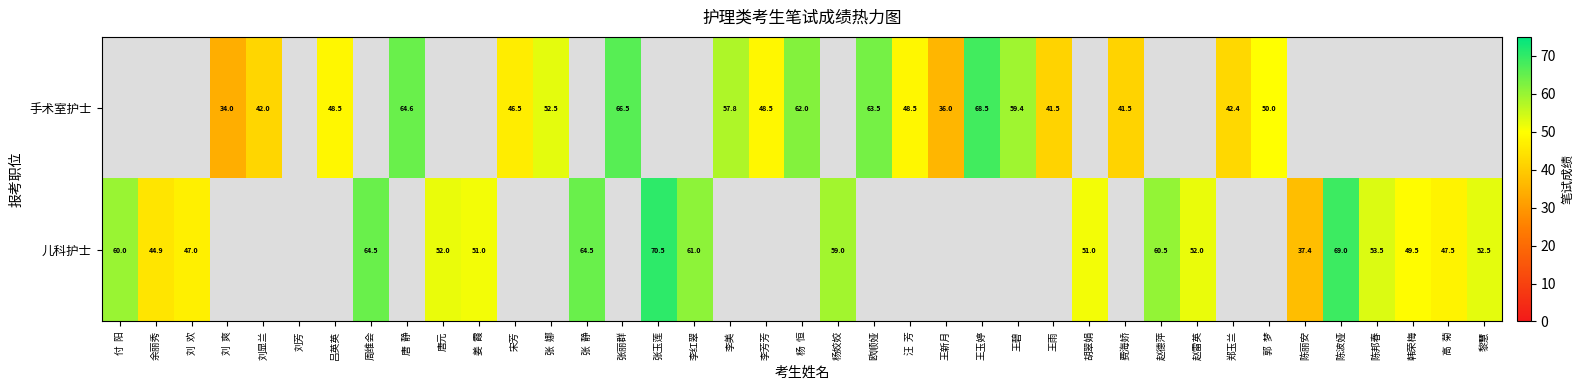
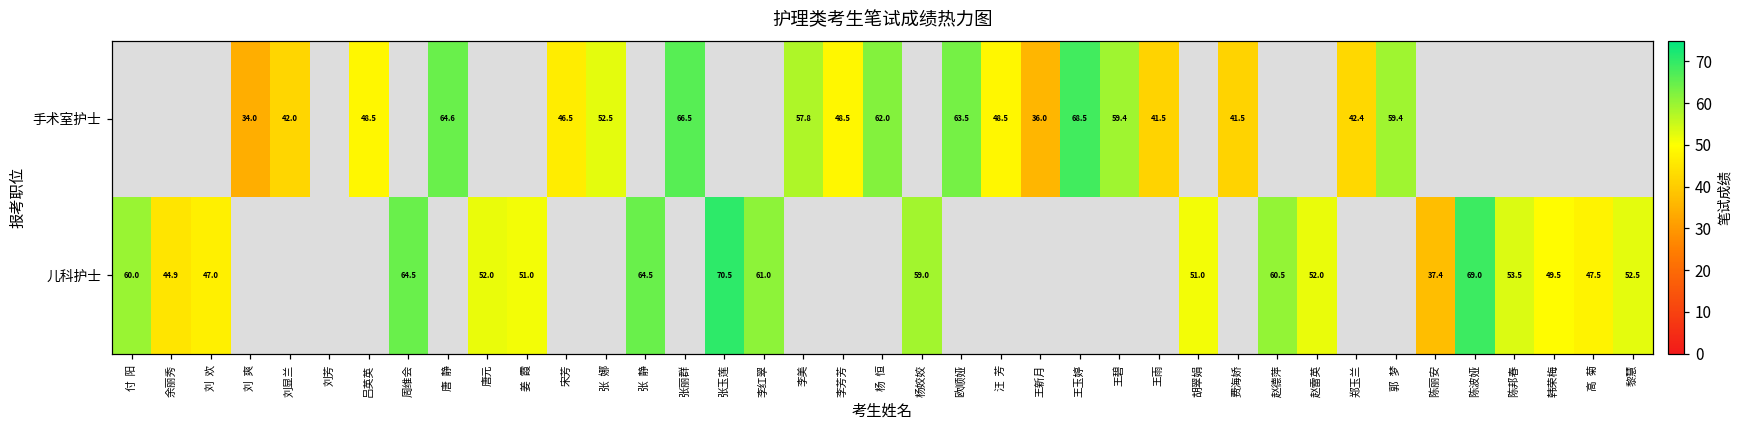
手术室护士, 郭 梦: 50.0 -> 59.4
